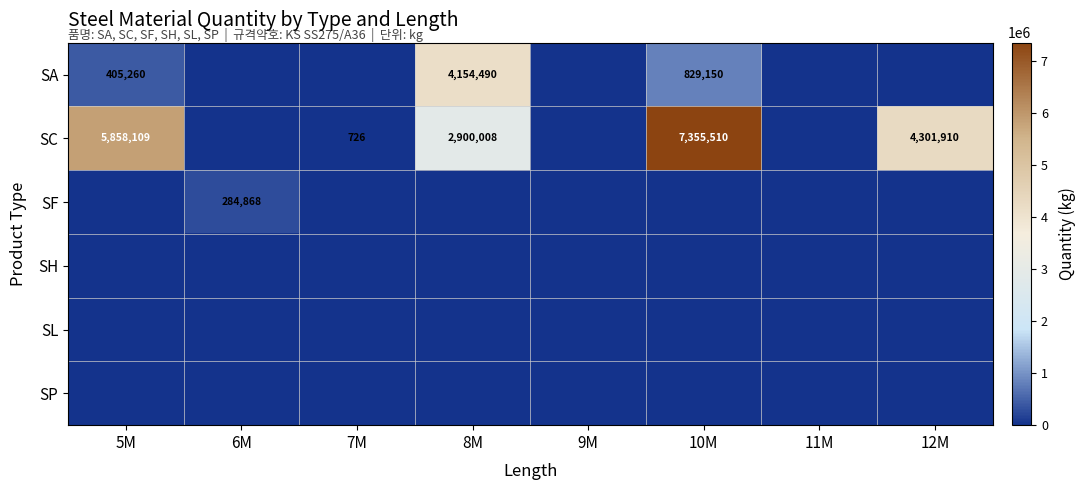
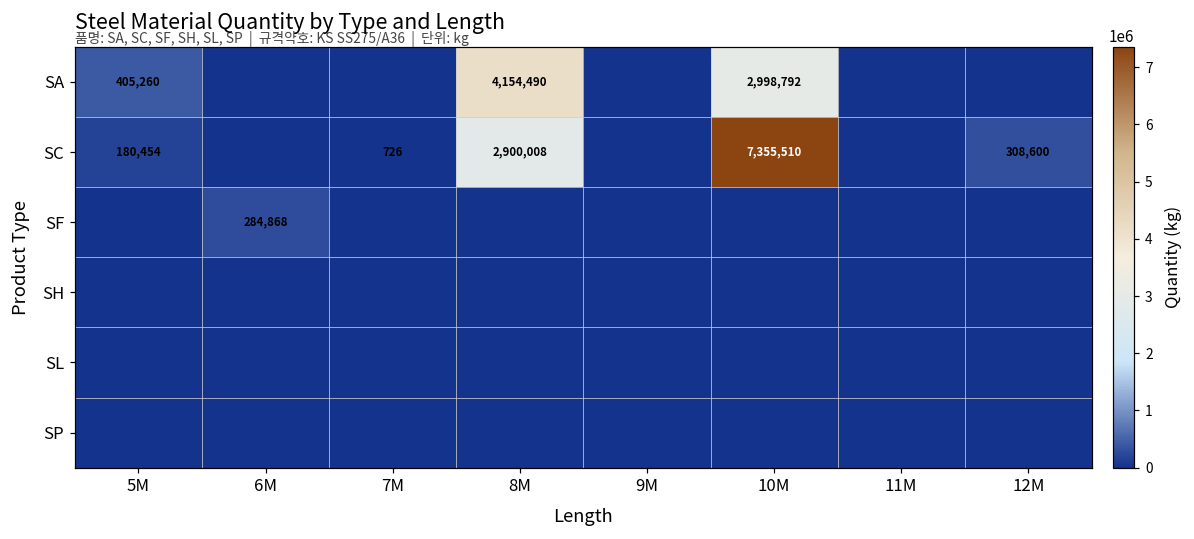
SA, 10M: 829,150 -> 2,998,792
SC, 5M: 5,858,109 -> 180,454
SC, 12M: 4,301,910 -> 308,600
